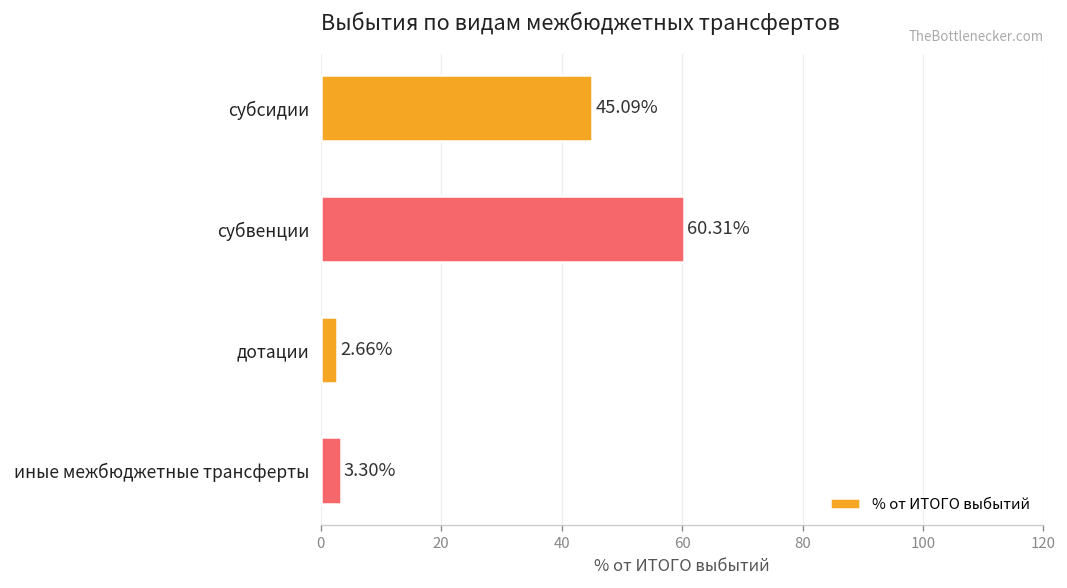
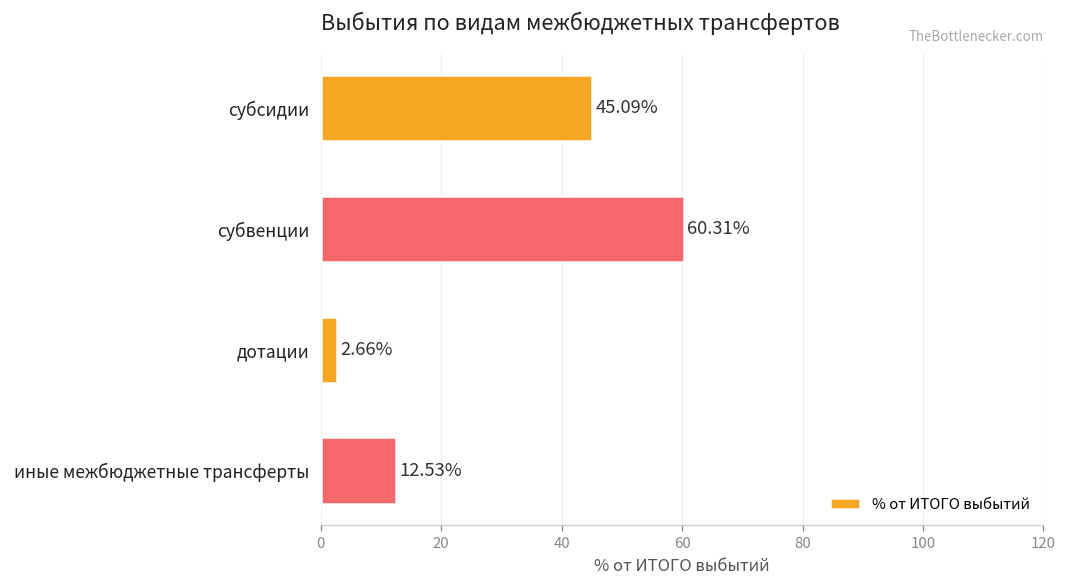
иные межбюджетные трансферты: 3.30% -> 12.53%
